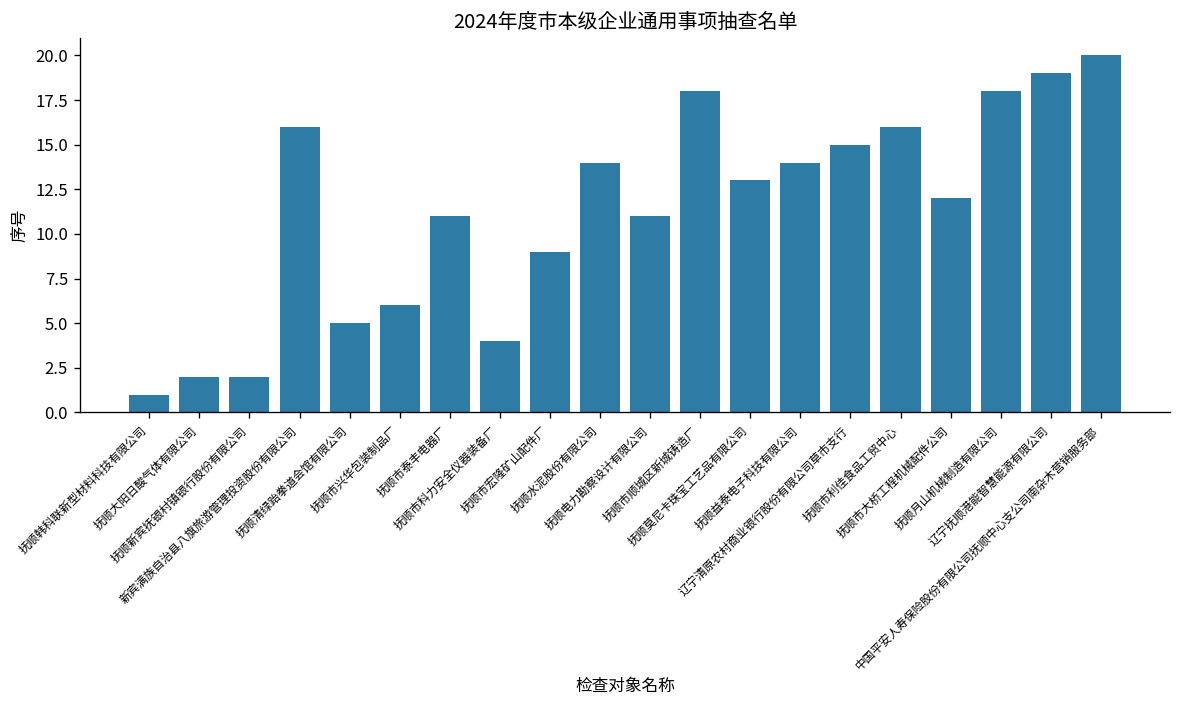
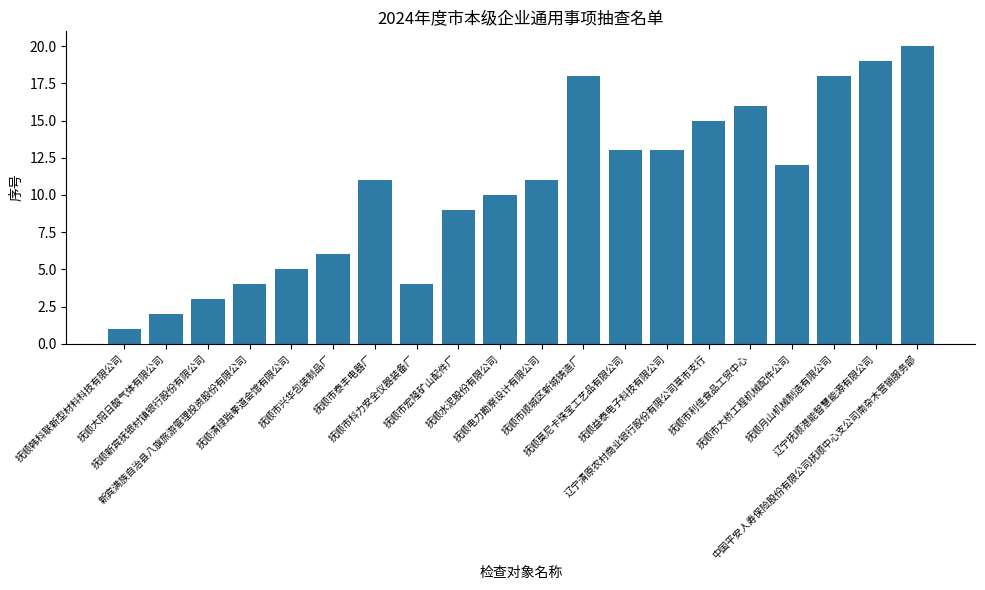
抚顺新宾抚银村镇银行股份有限公司: 2 -> 3
新宾满族自治县八旗旅游管理投资股份有限公司: 16 -> 4
抚顺水泥股份有限公司: 14 -> 10
抚顺益泰电子科技有限公司: 14 -> 13
